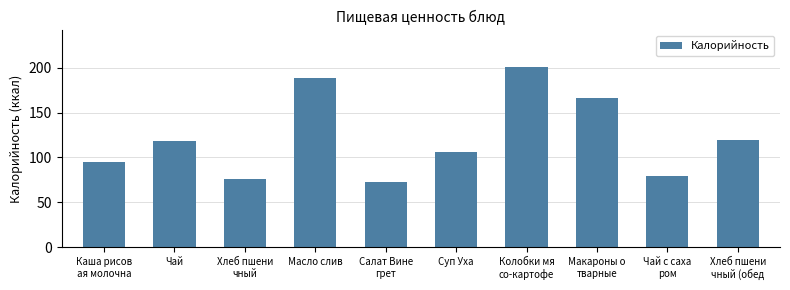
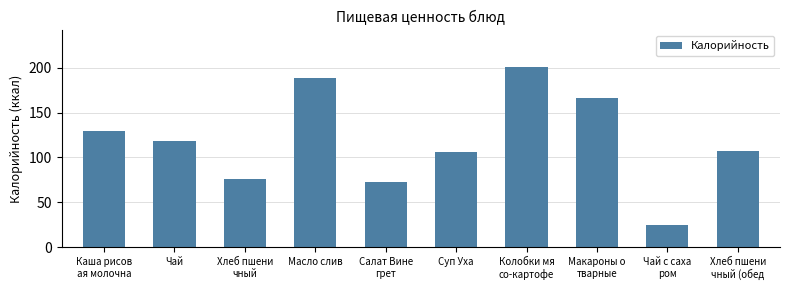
Каша рисов ая молочна: 100 -> 130
Чай с саха ром: 80 -> 20
Хлеб пшени чный (обед: 120 -> 110
